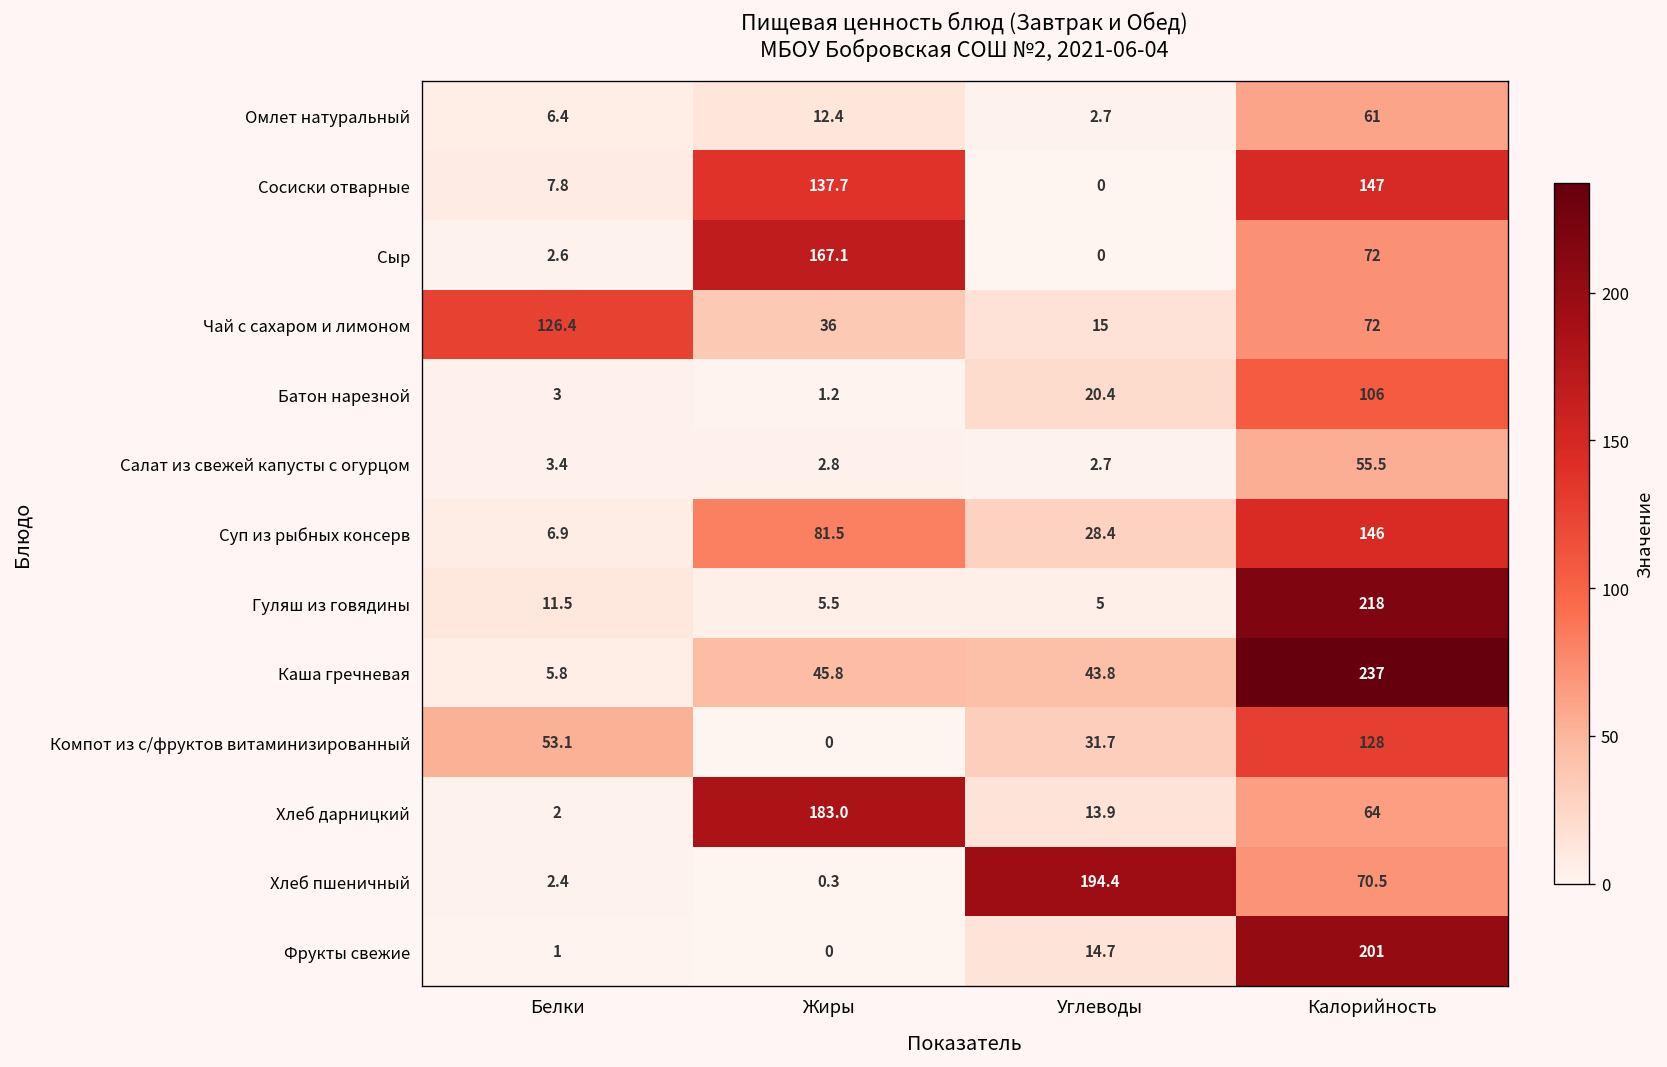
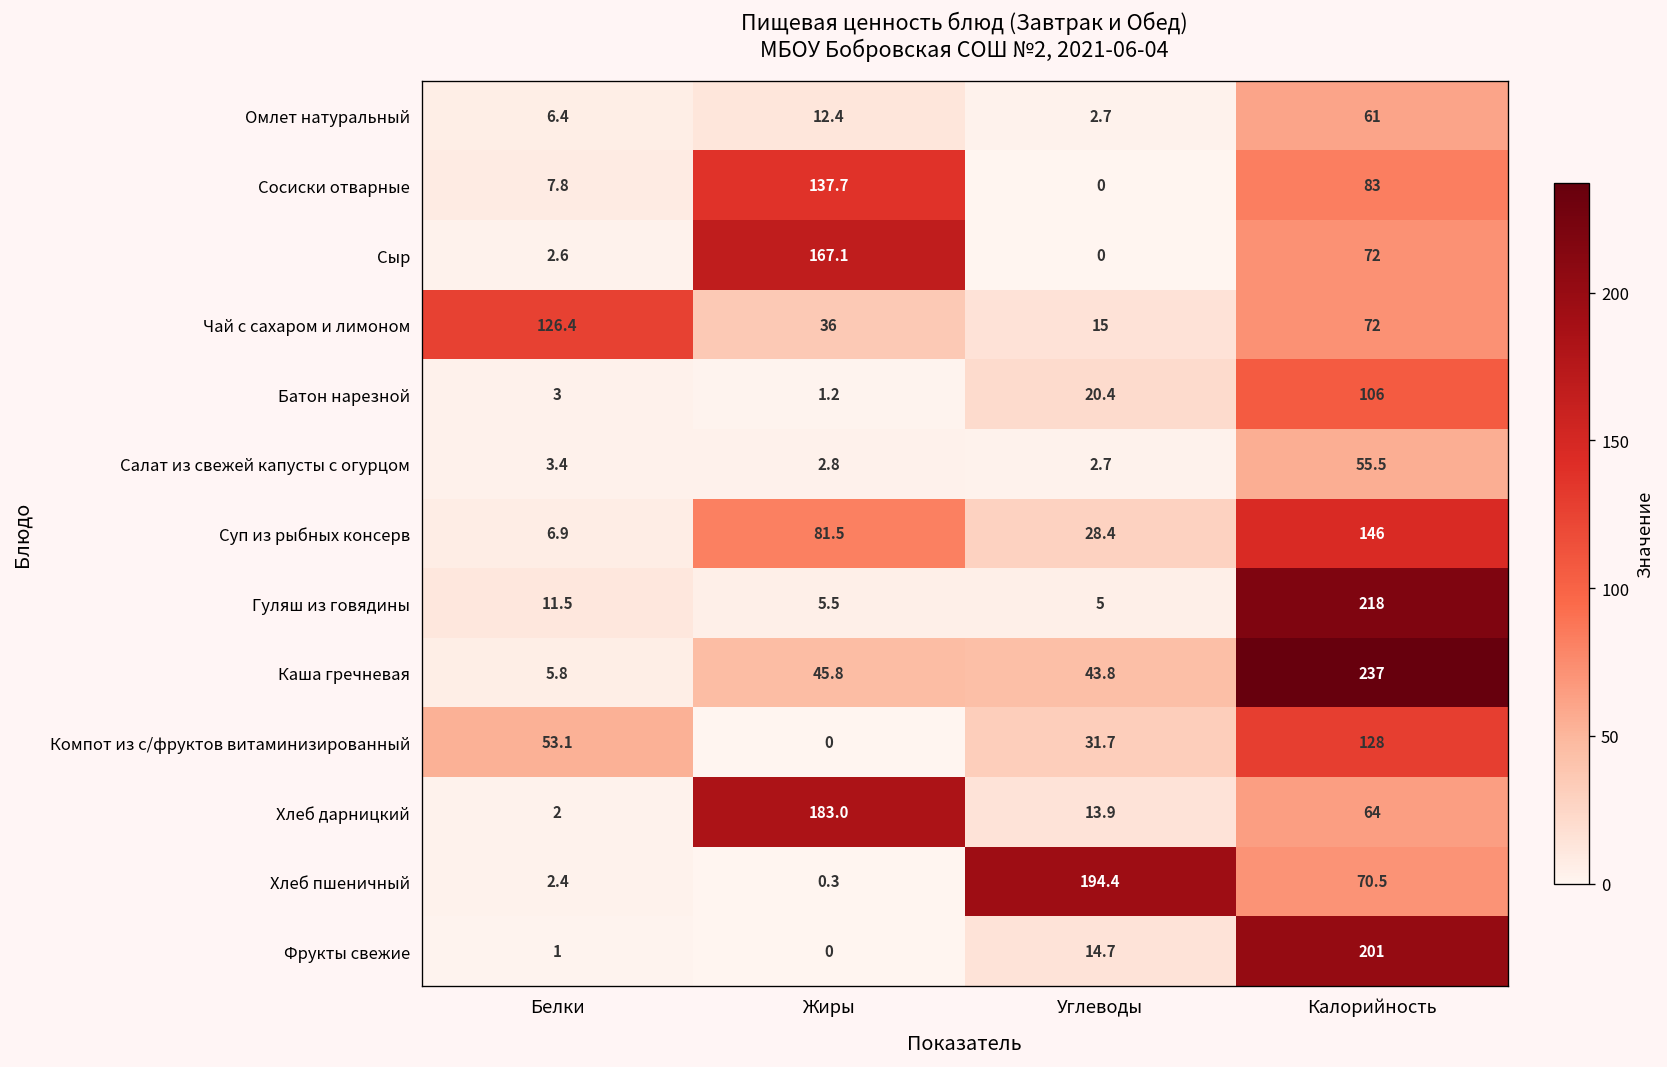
Сосиски отварные, Калорийность: 147 -> 83
